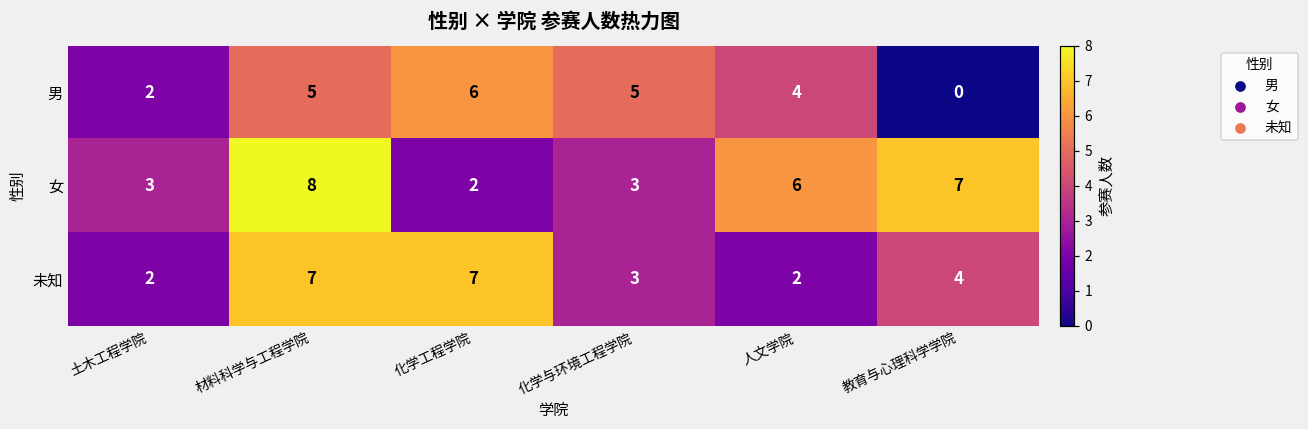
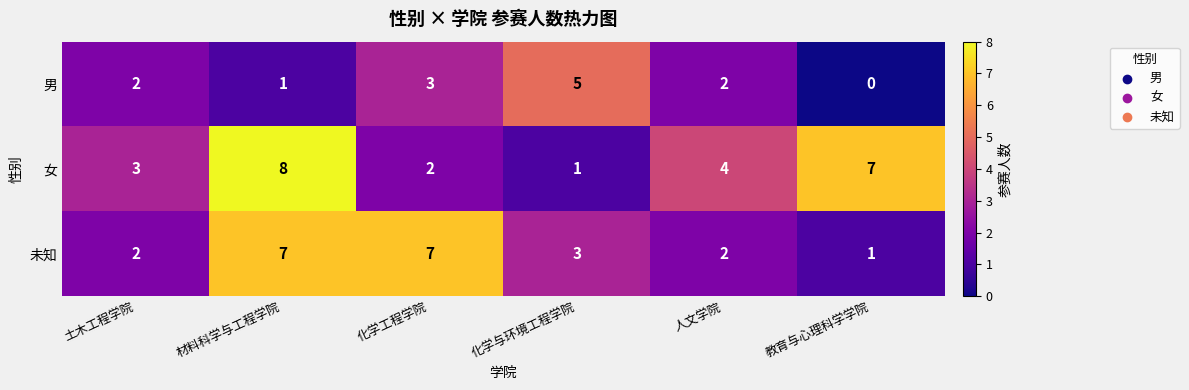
男, 材料科学与工程学院: 5 -> 1
男, 化学工程学院: 6 -> 3
男, 人文学院: 4 -> 2
女, 化学与环境工程学院: 3 -> 1
女, 人文学院: 6 -> 4
未知, 教育与心理科学学院: 4 -> 1
